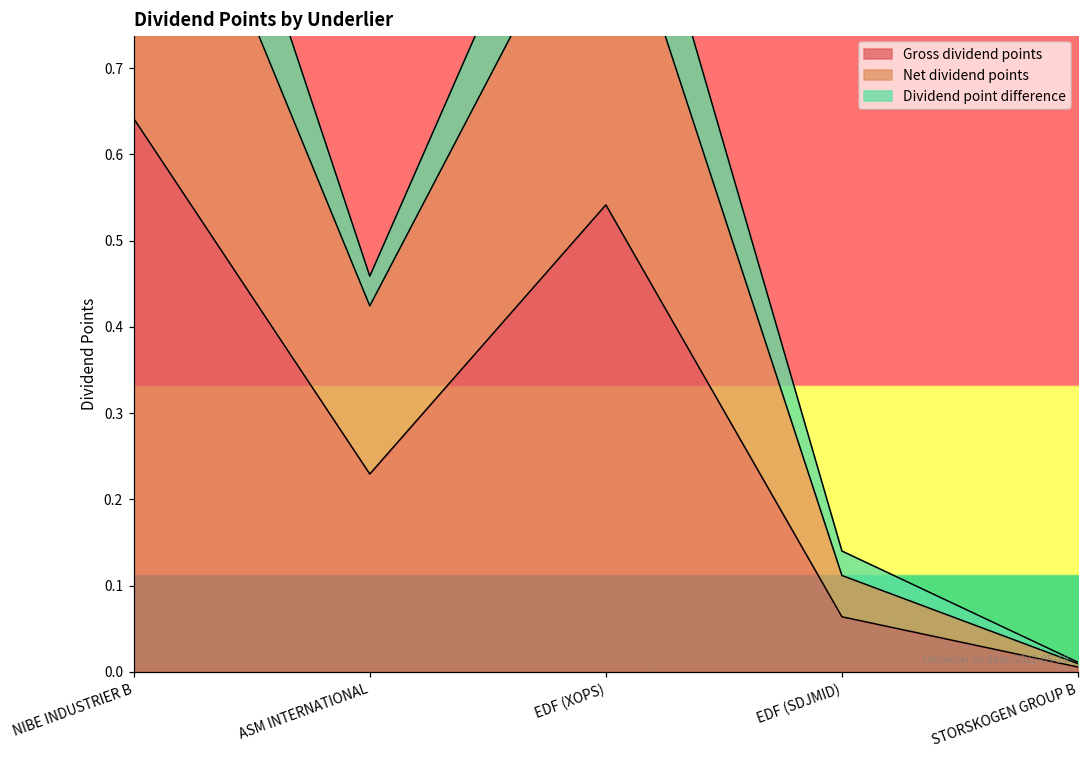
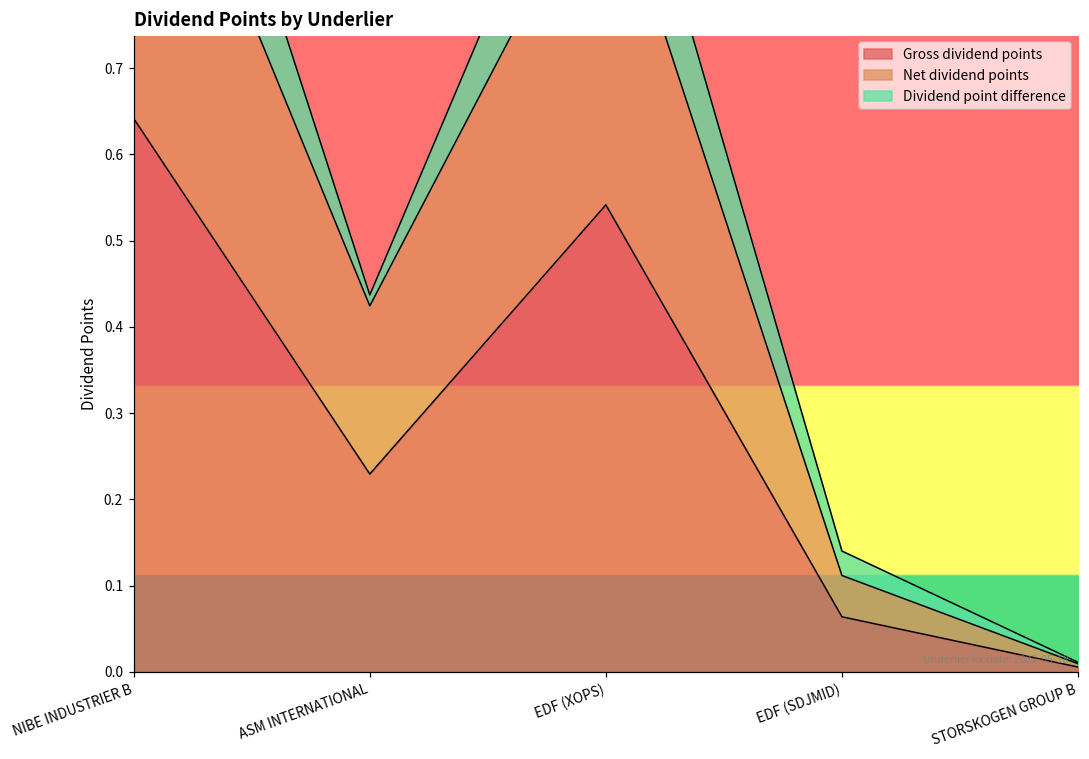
Dividend point difference, ASM INTERNATIONAL: 0.03 -> 0.01
